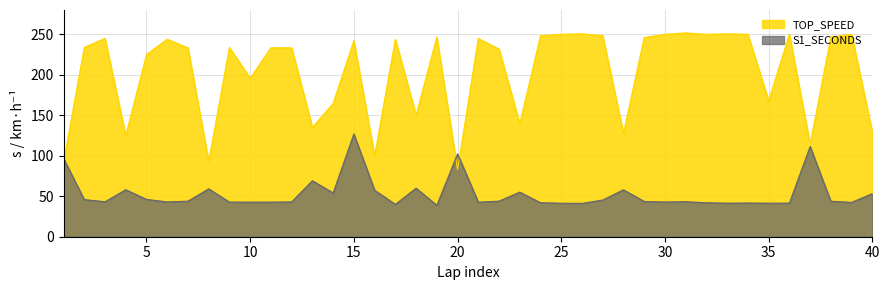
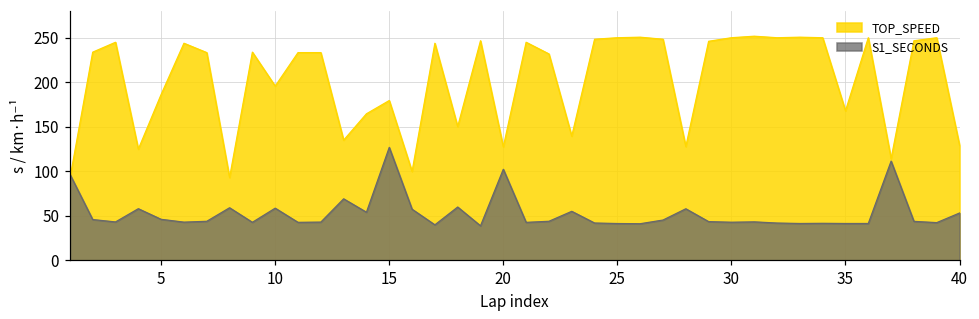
TOP_SPEED, 5: 230 -> 190
S1_SECONDS, 10: 40 -> 60
TOP_SPEED, 15: 240 -> 180
TOP_SPEED, 20: 80 -> 130
